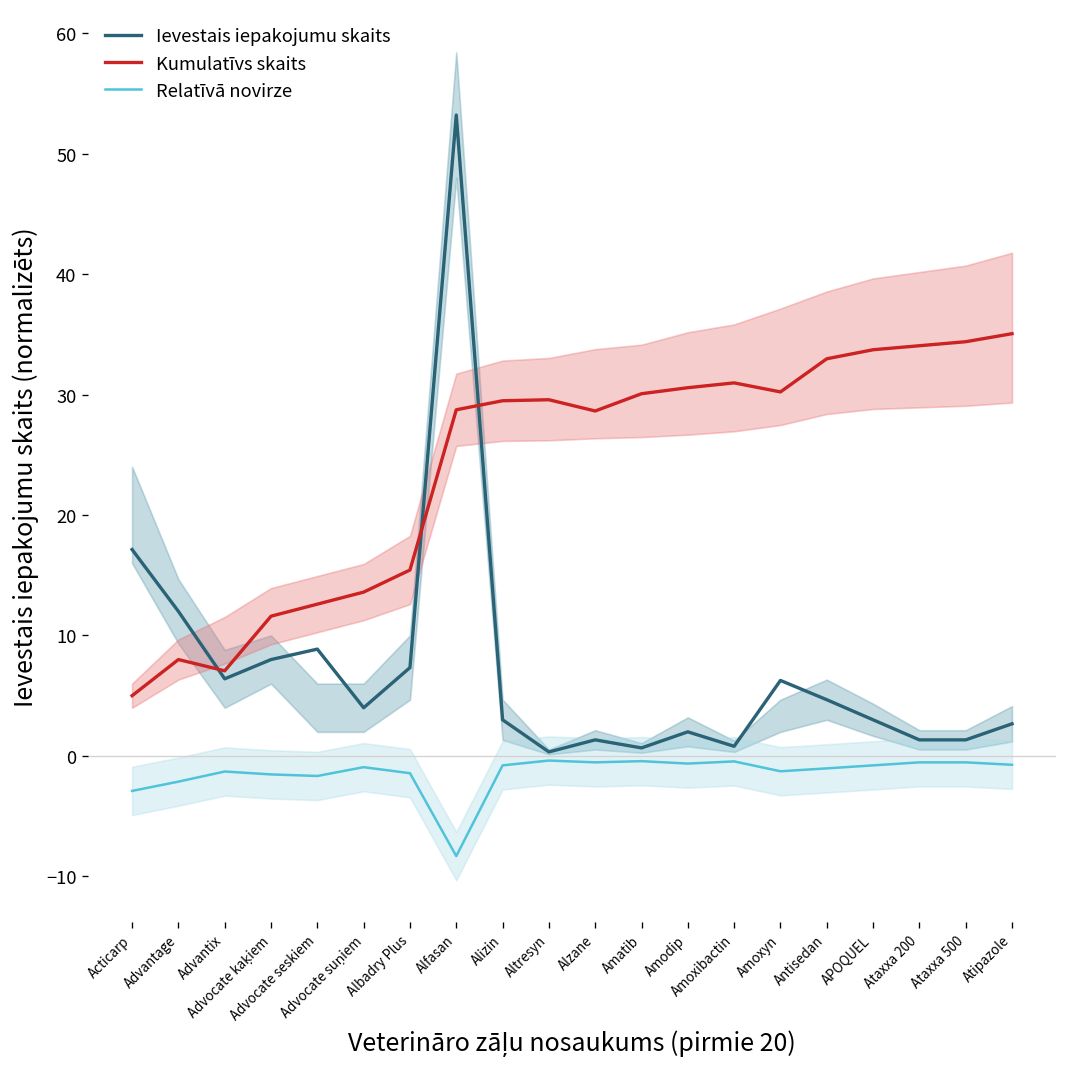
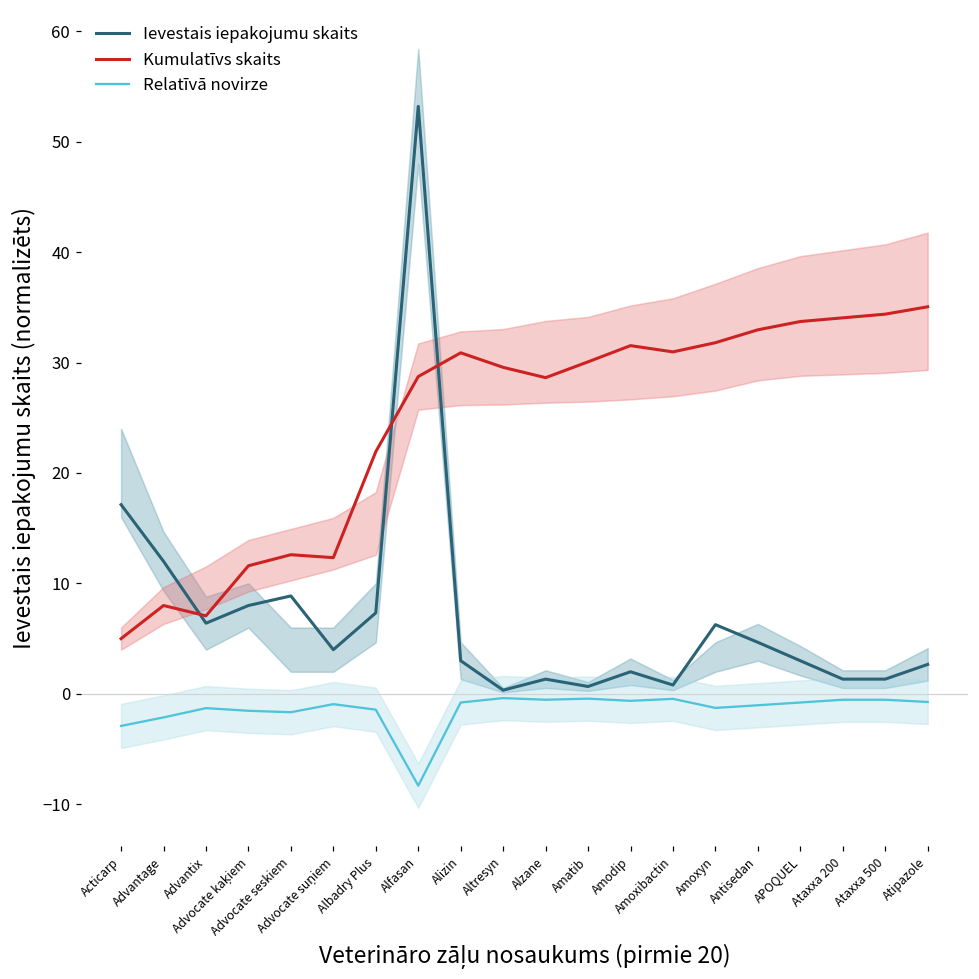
Kumulatīvs skaits, Advocate suņiem: 13.6 -> 12.3
Kumulatīvs skaits, Albadry Plus: 15.4 -> 21.9
Kumulatīvs skaits, Alizin: 29.5 -> 30.9
Kumulatīvs skaits, Amodip: 30.6 -> 31.5
Kumulatīvs skaits, Amoxyn: 30.2 -> 31.8
